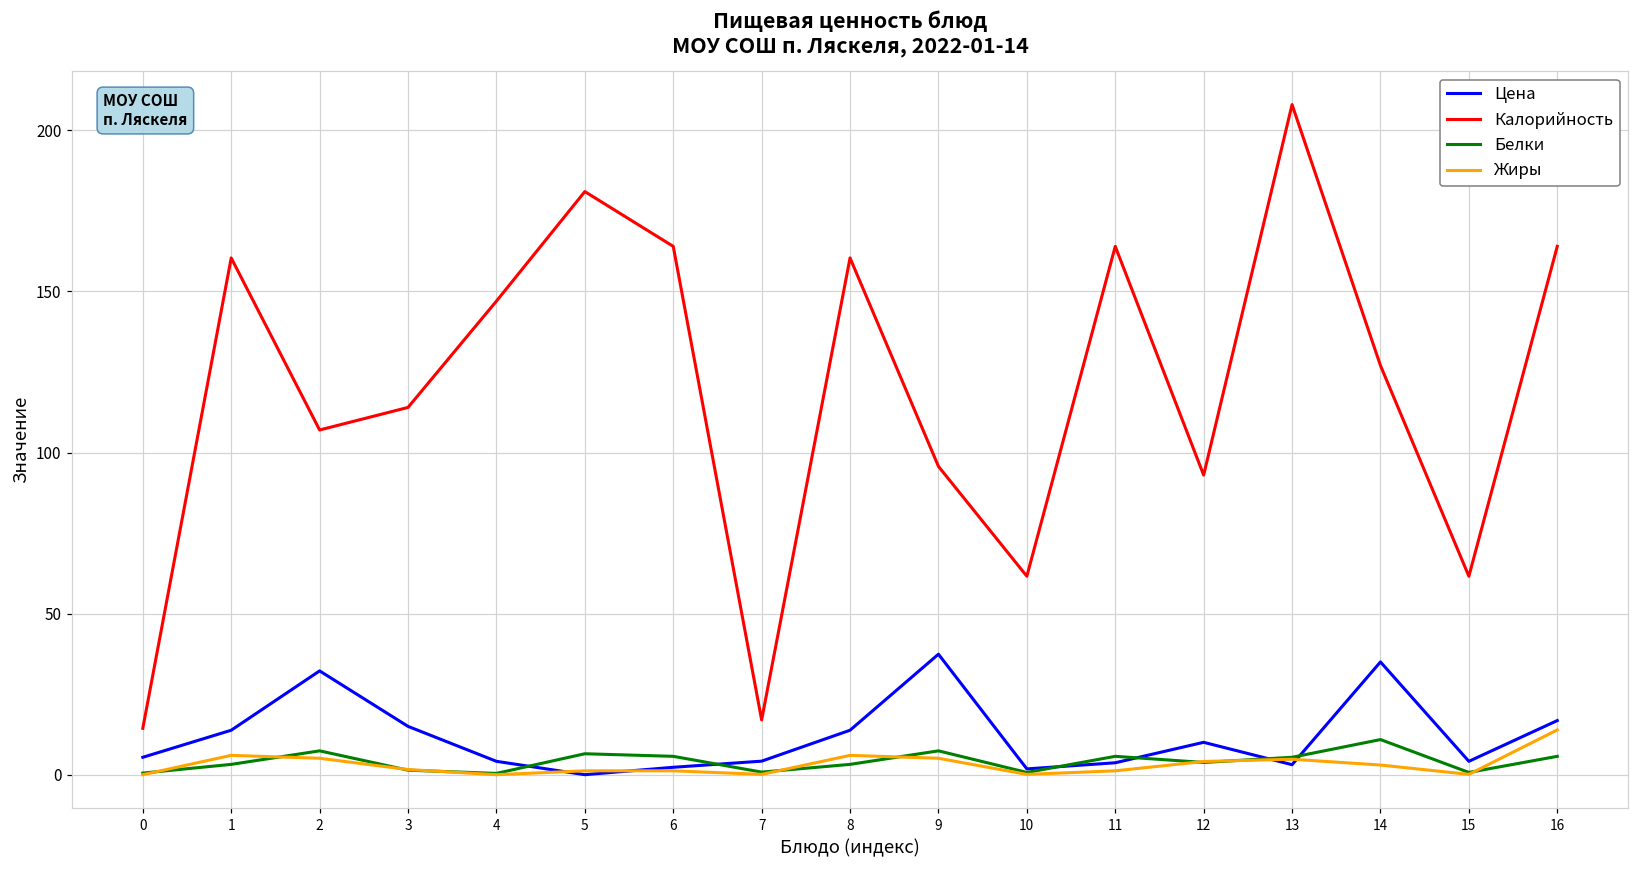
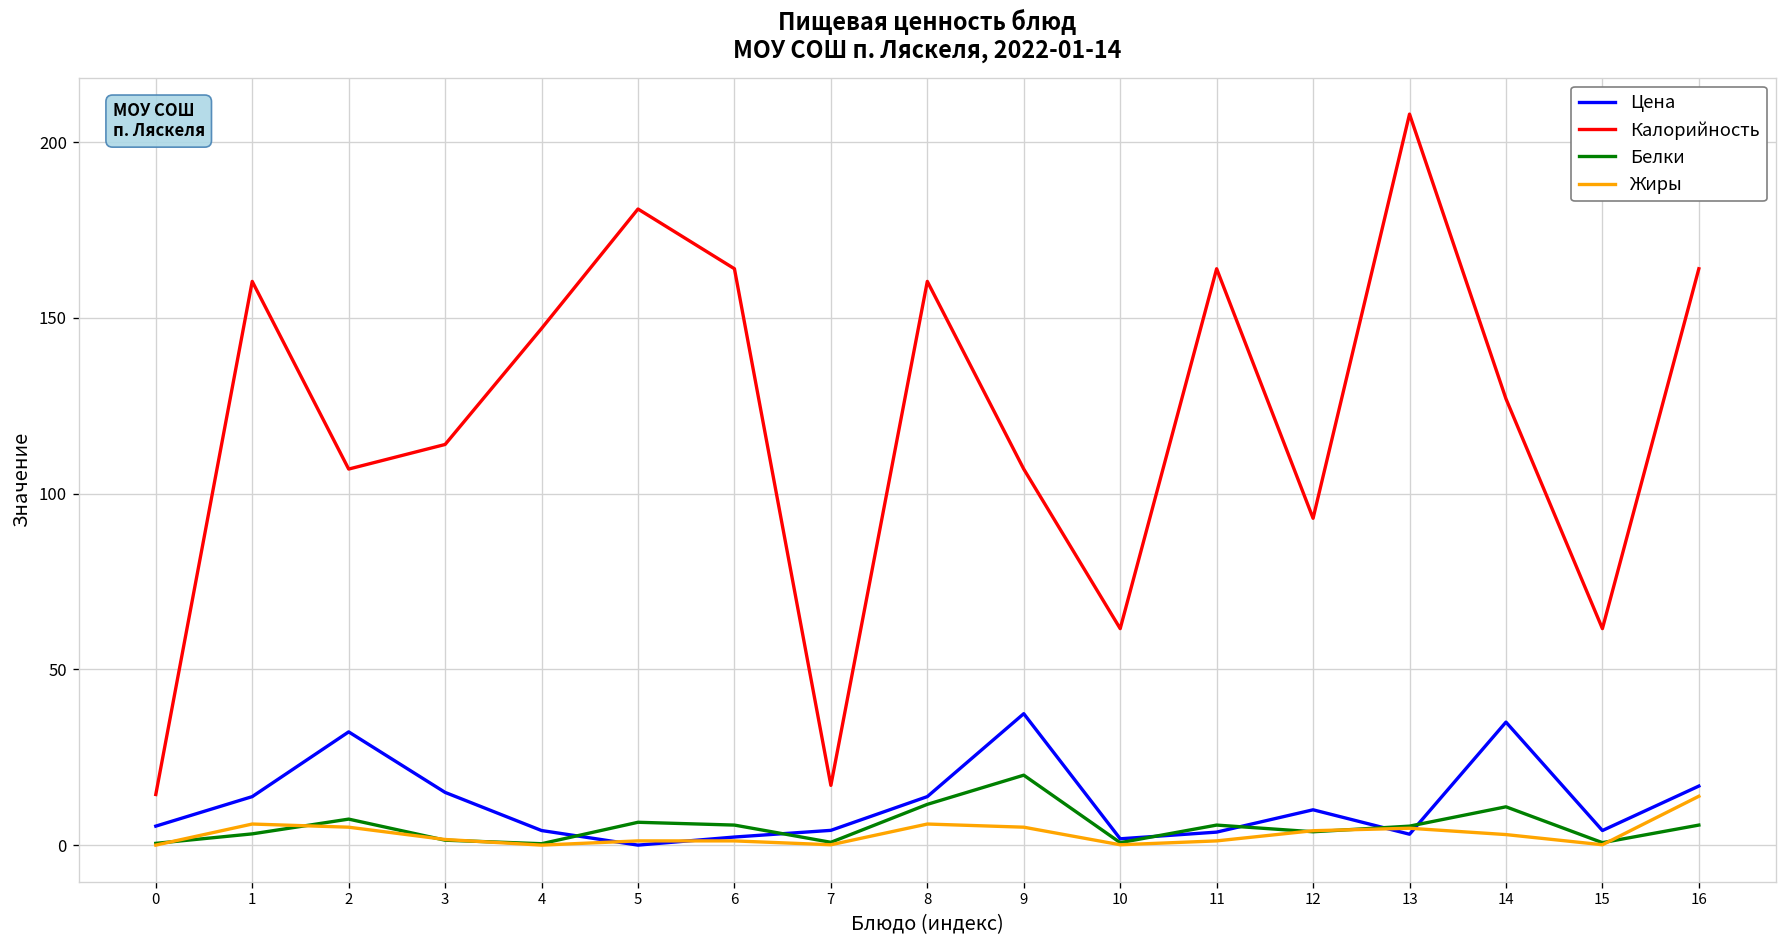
Белки, 8: 3 -> 12
Калорийность, 9: 96 -> 107
Белки, 9: 7 -> 20
